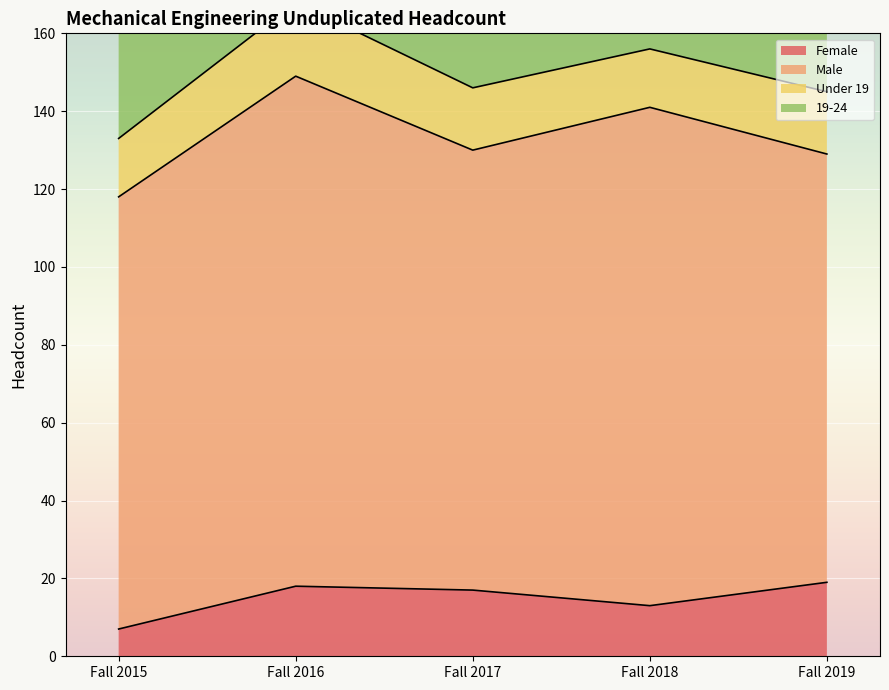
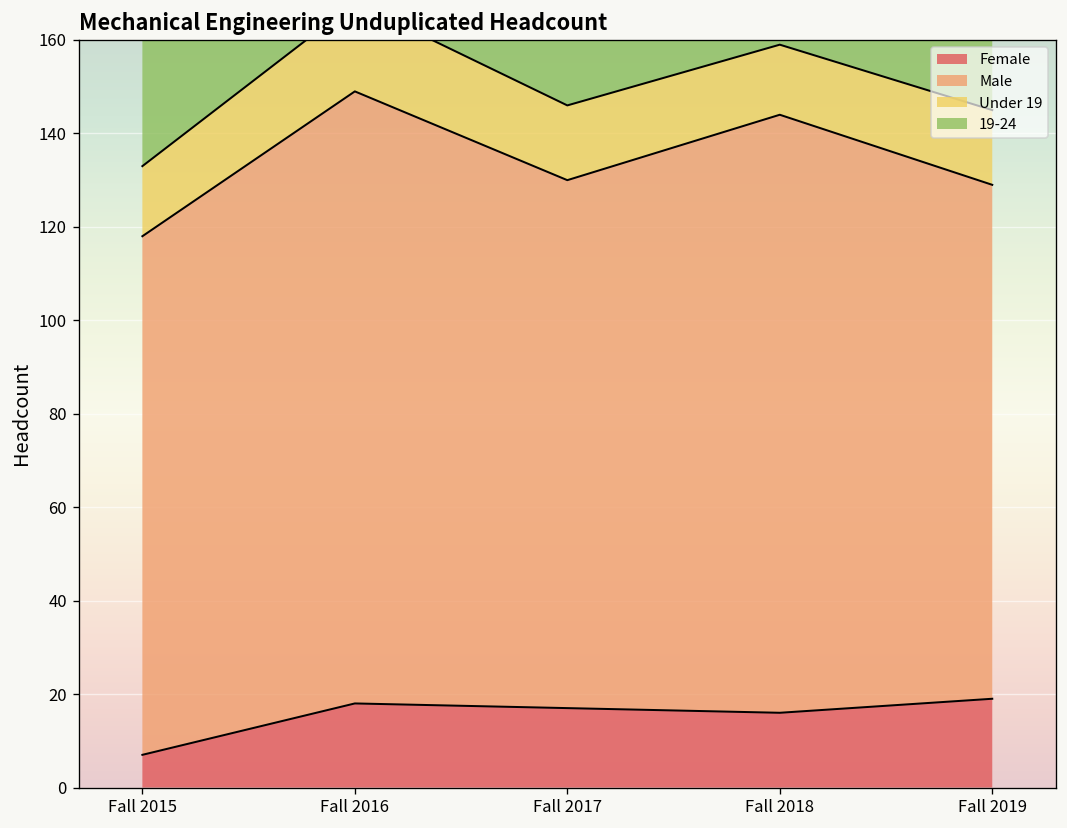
Female, Fall 2018: 13 -> 16
